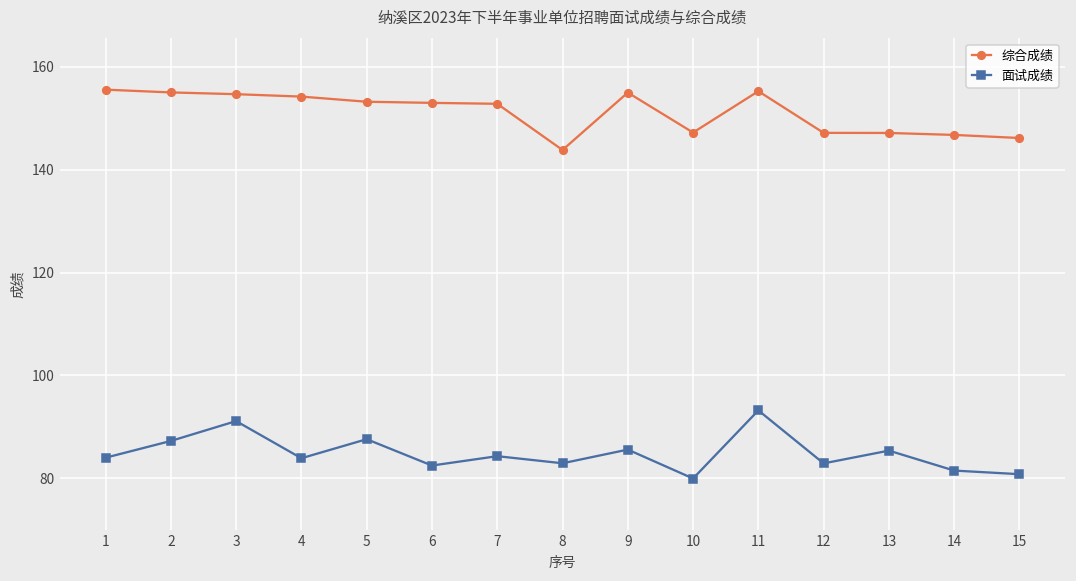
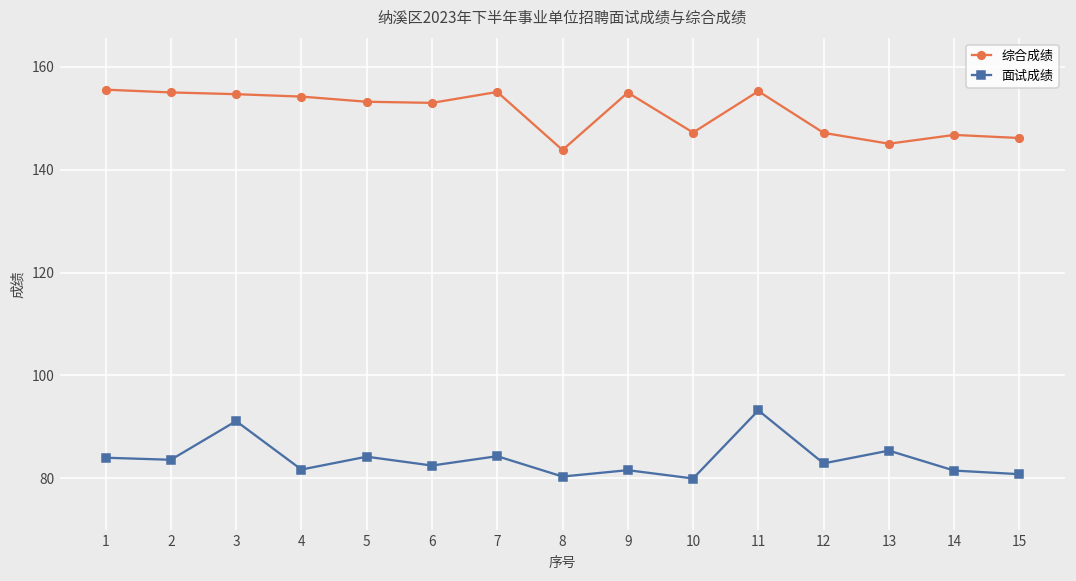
面试成绩, 2: 87 -> 84
面试成绩, 4: 84 -> 82
面试成绩, 5: 88 -> 84
综合成绩, 7: 153 -> 155
面试成绩, 8: 83 -> 80
面试成绩, 9: 86 -> 82
综合成绩, 13: 147 -> 145
